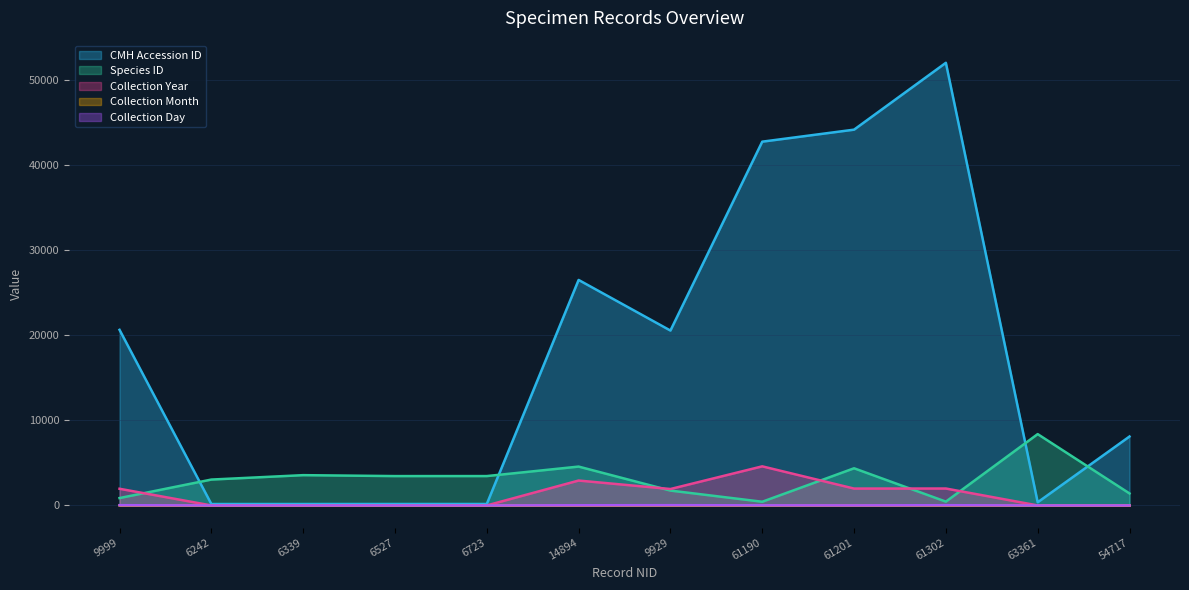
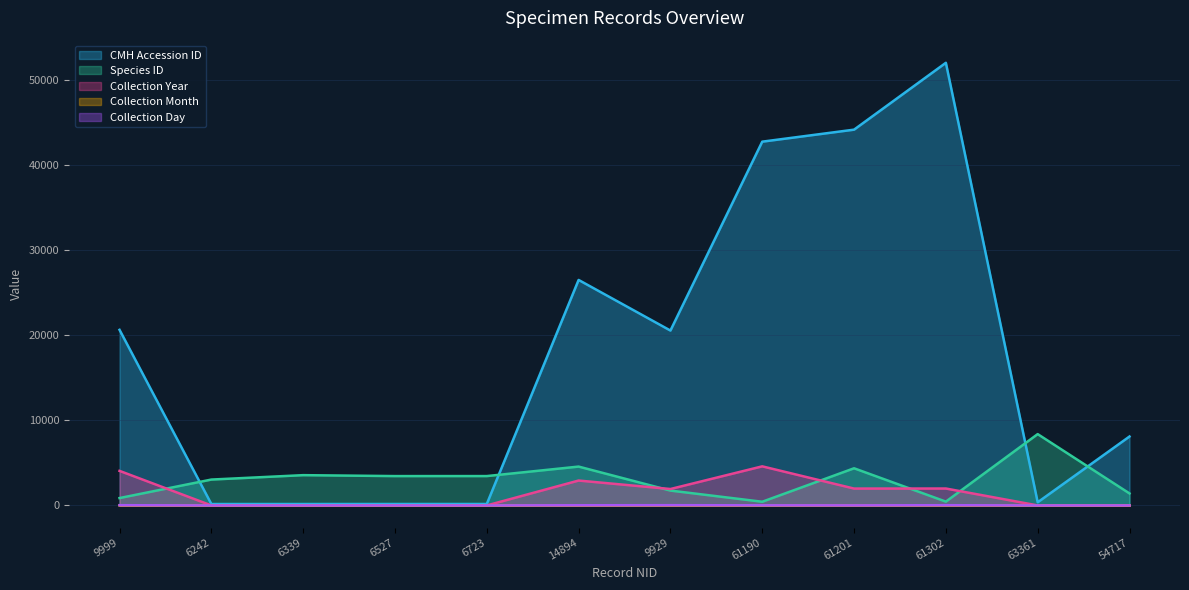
Collection Year, 9999: 2000 -> 4000
